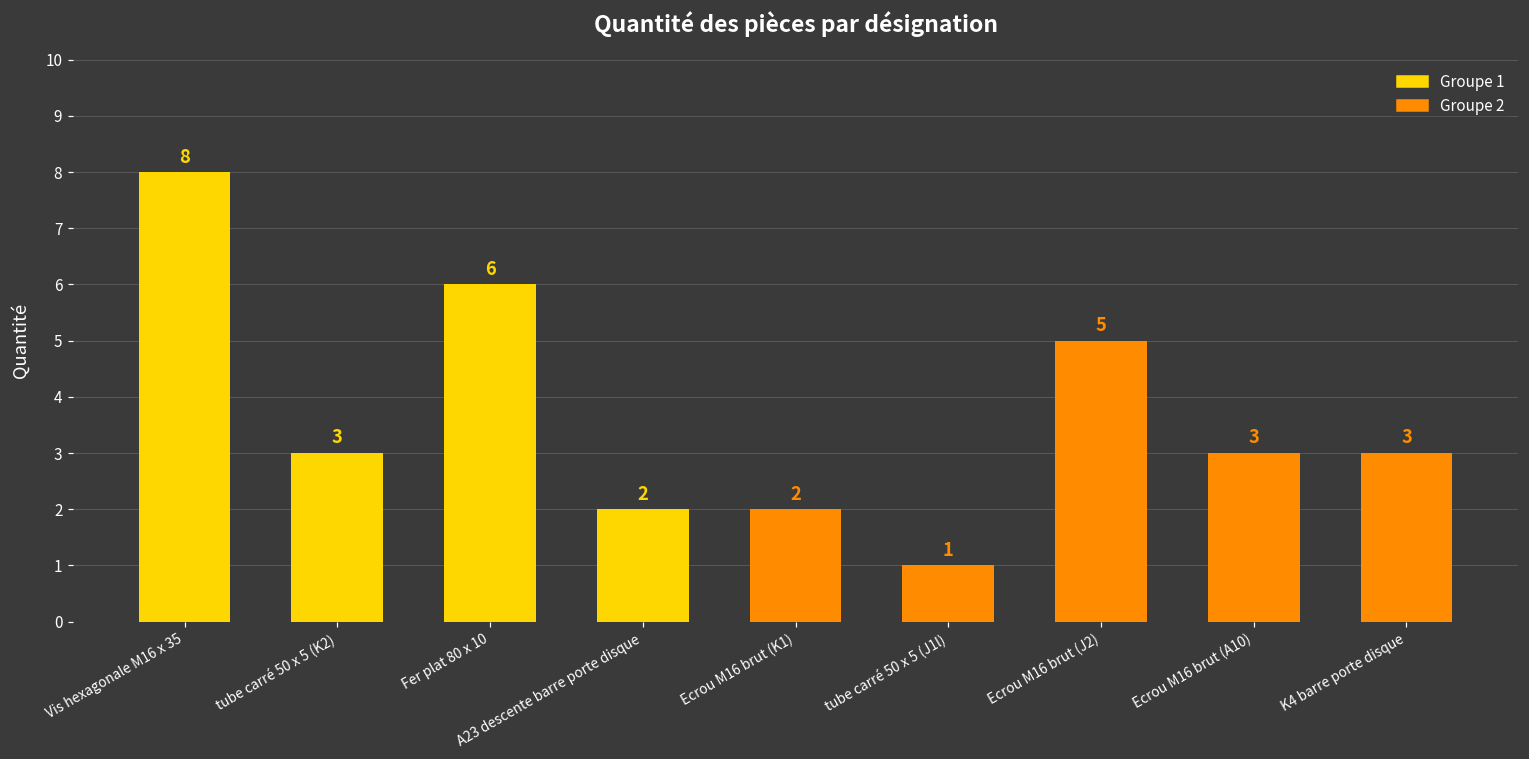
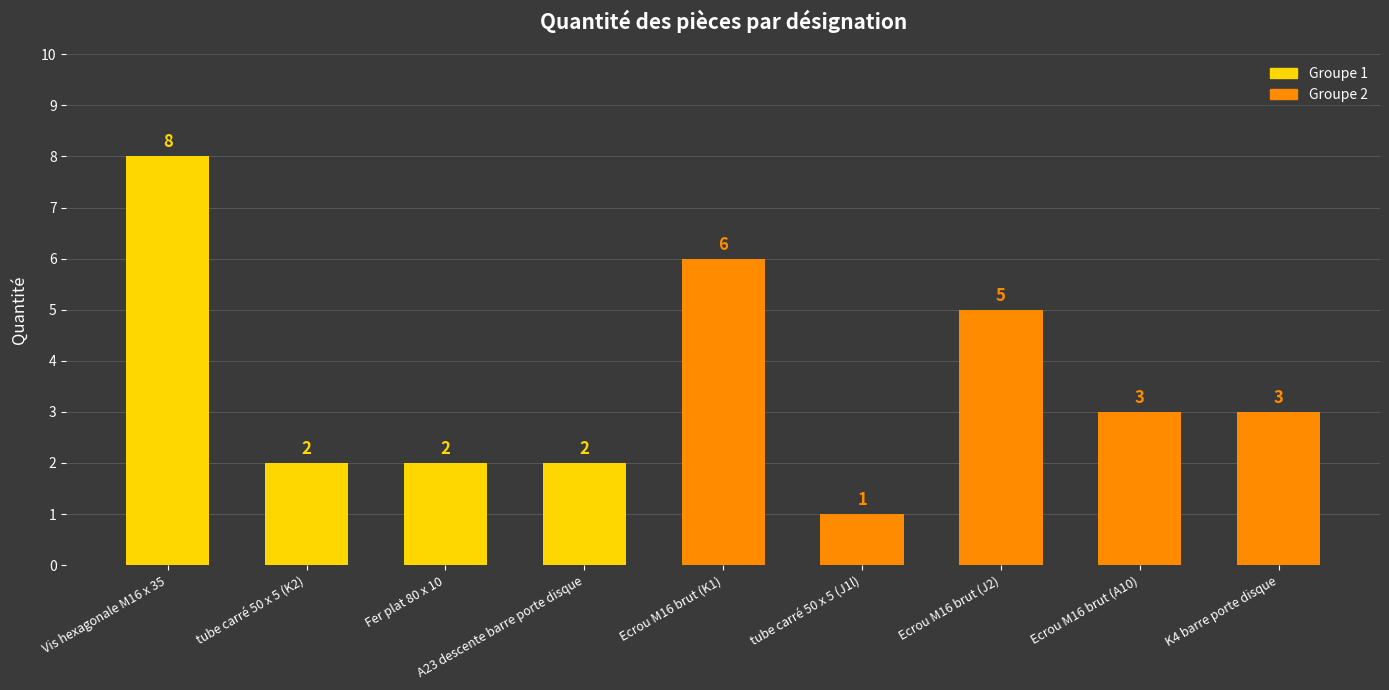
tube carré 50 x 5 (K2): 3 -> 2
Fer plat 80 x 10: 6 -> 2
Ecrou M16 brut (K1): 2 -> 6
